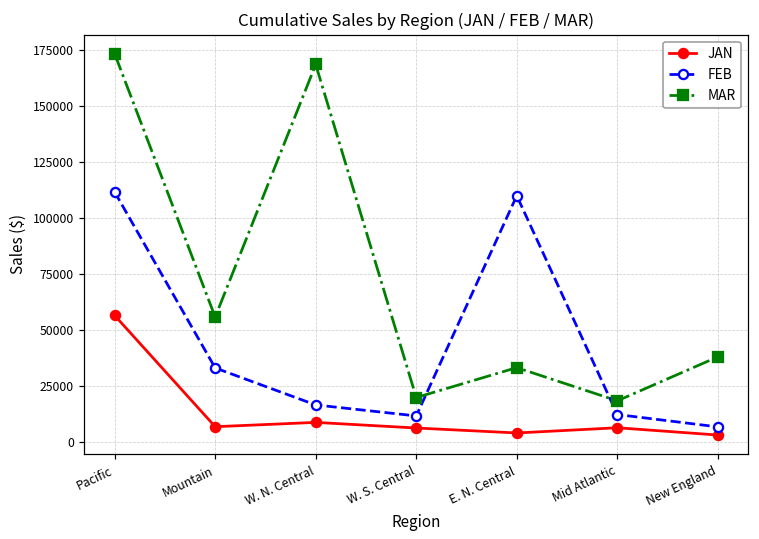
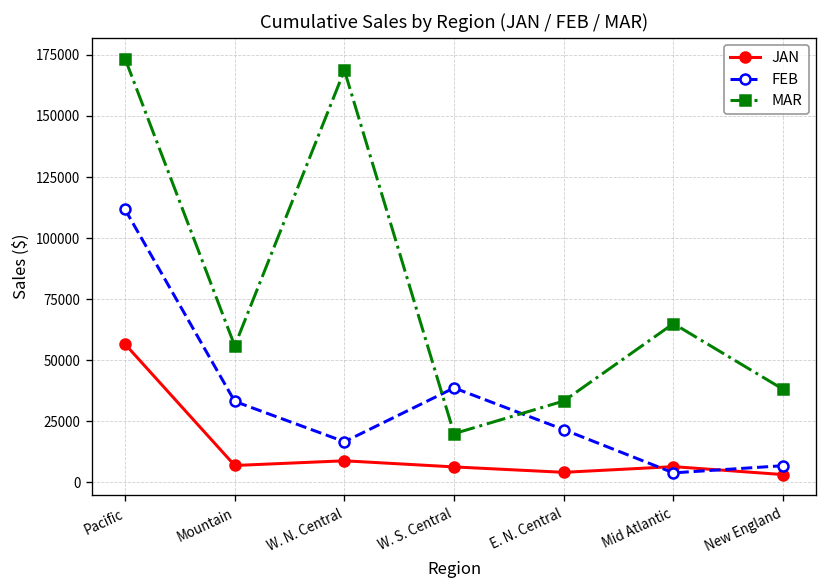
FEB, W. S. Central: 12000 -> 39000
FEB, E. N. Central: 110000 -> 22000
FEB, Mid Atlantic: 12000 -> 4000
MAR, Mid Atlantic: 18000 -> 65000
